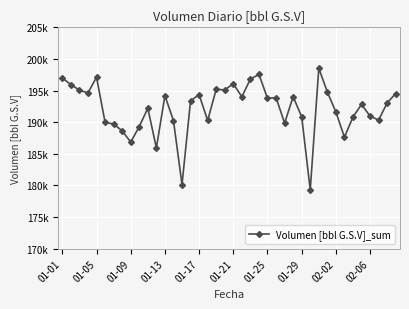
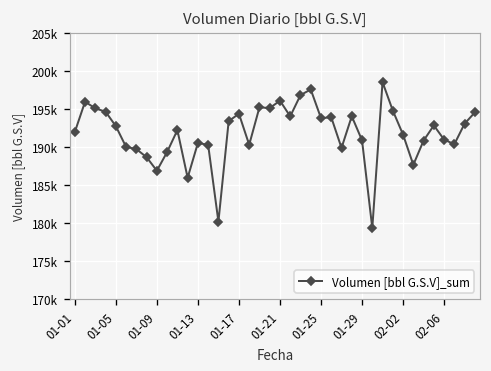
01-01: 197000 -> 192000
01-05: 197000 -> 193000
01-13: 194000 -> 191000
